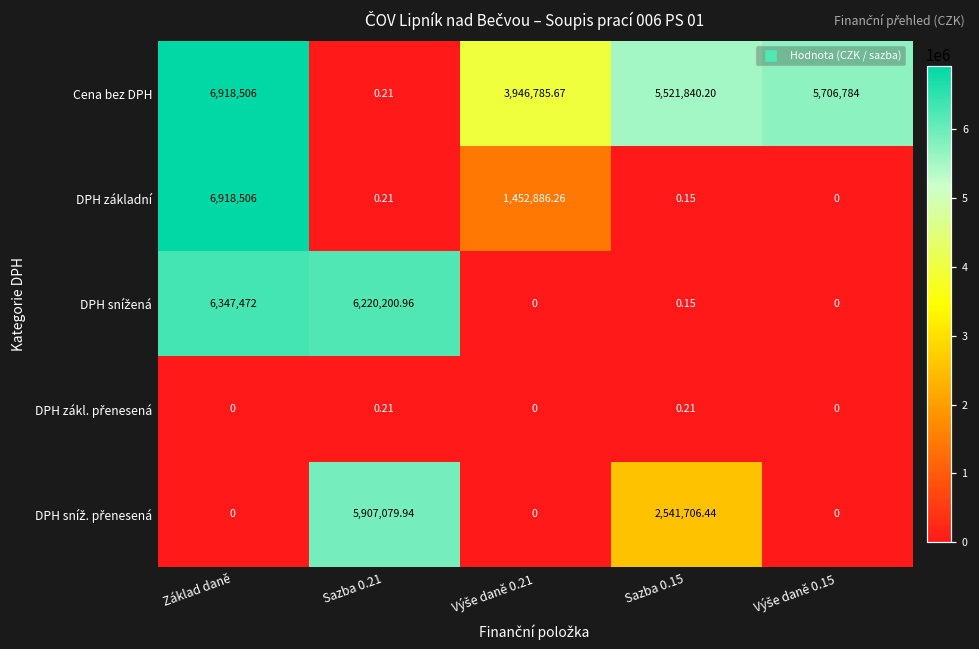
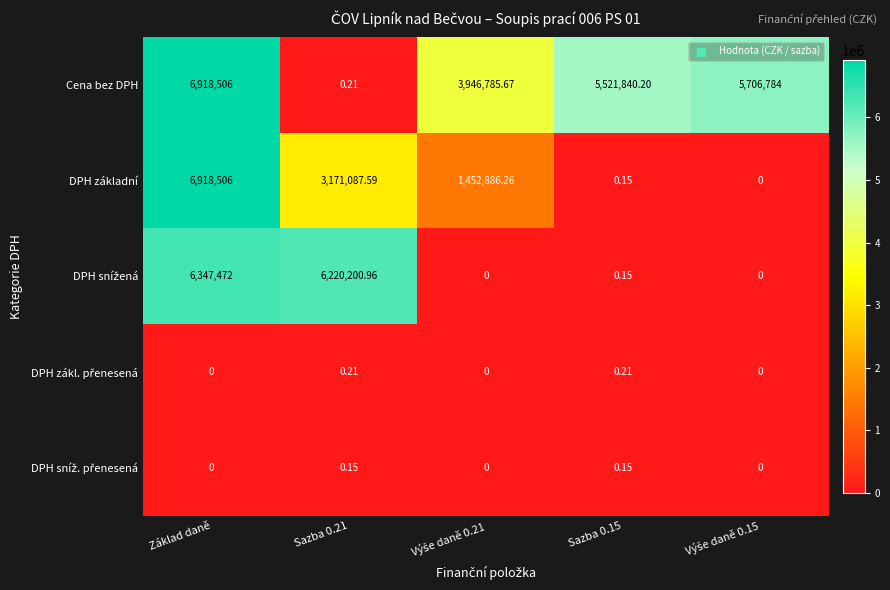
DPH základní, Sazba 0.21: 0.21 -> 3,171,087.59
DPH sníž. přenesená, Sazba 0.21: 5,907,079.94 -> 0.15
DPH sníž. přenesená, Sazba 0.15: 2,541,706.44 -> 0.15
